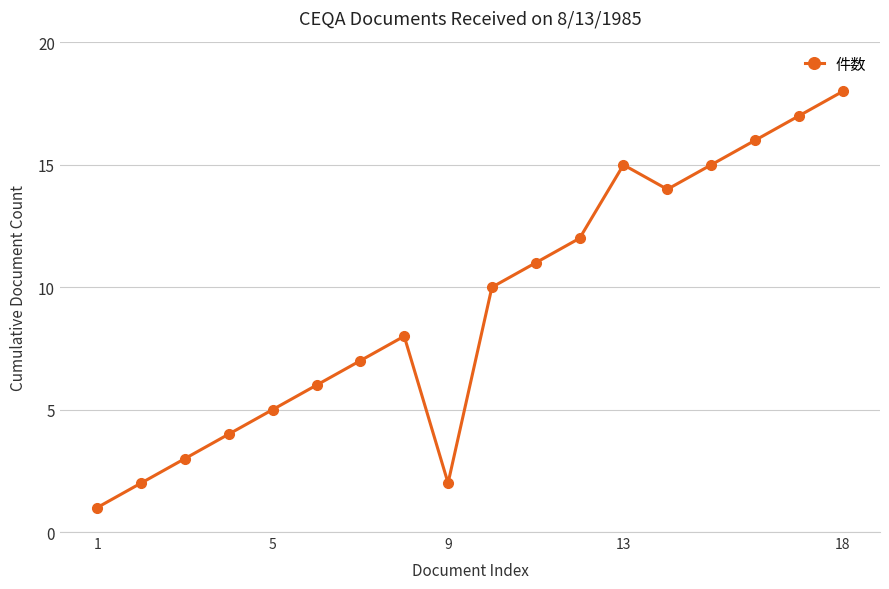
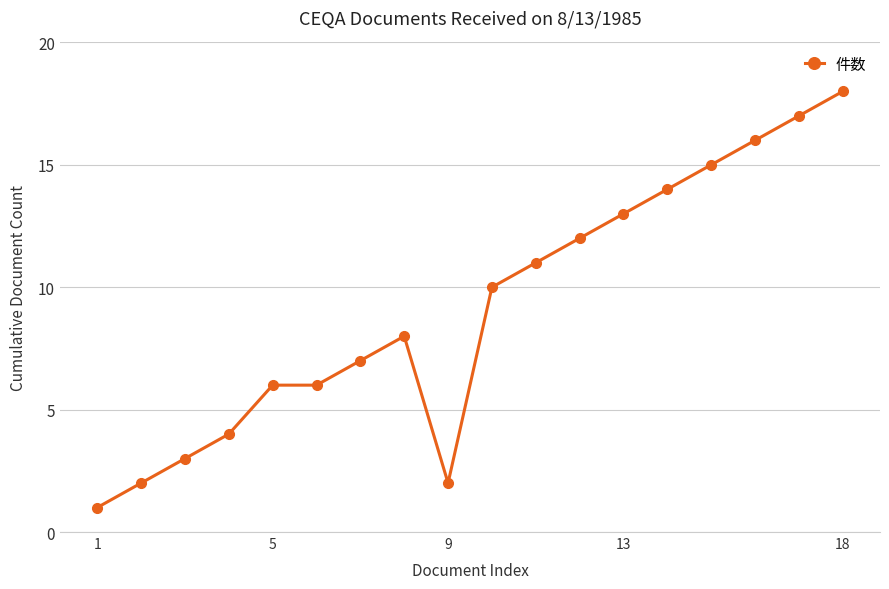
5: 5 -> 6
13: 15 -> 13
